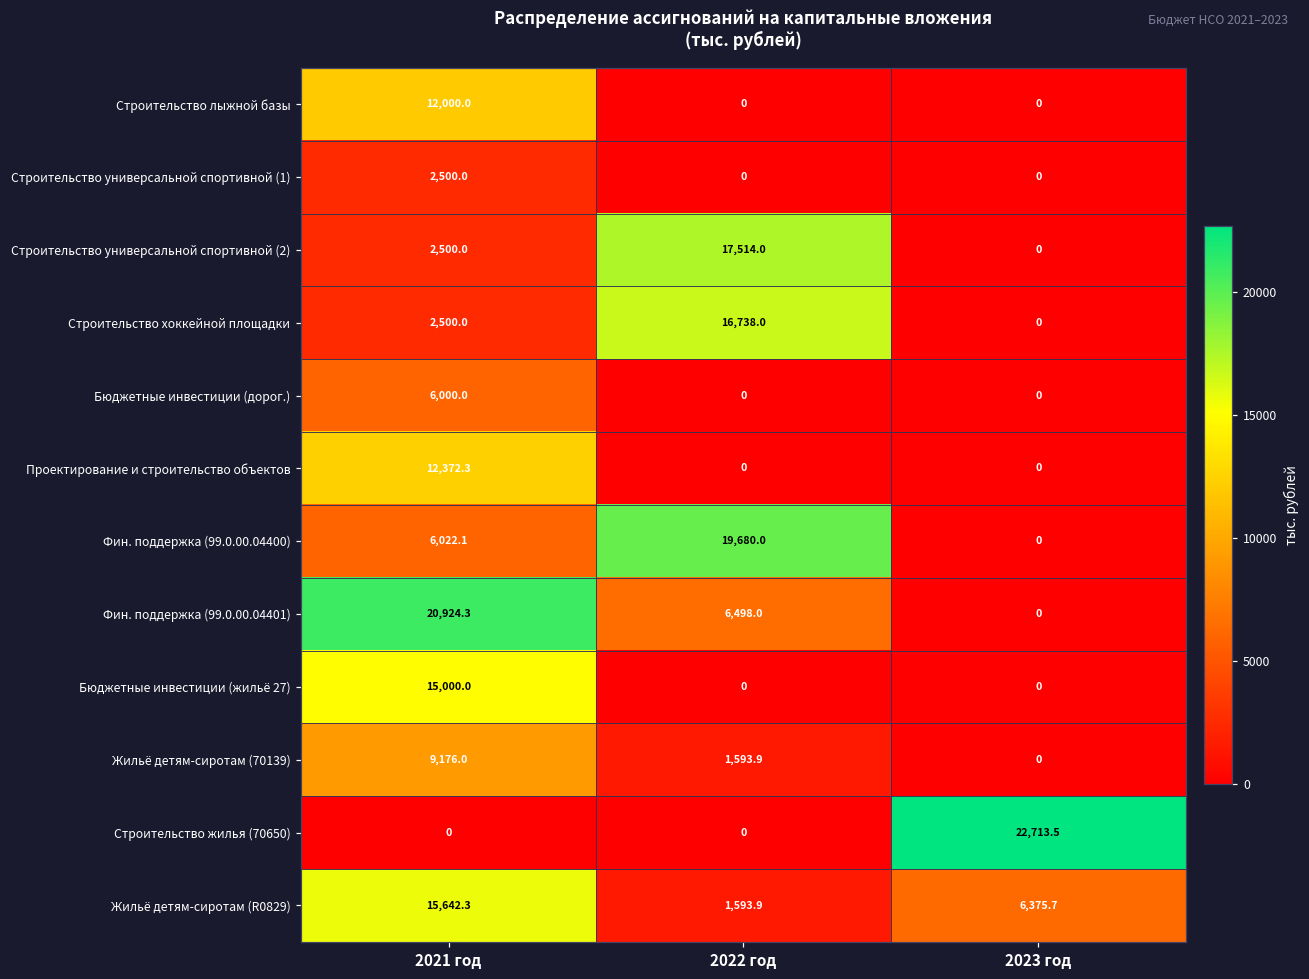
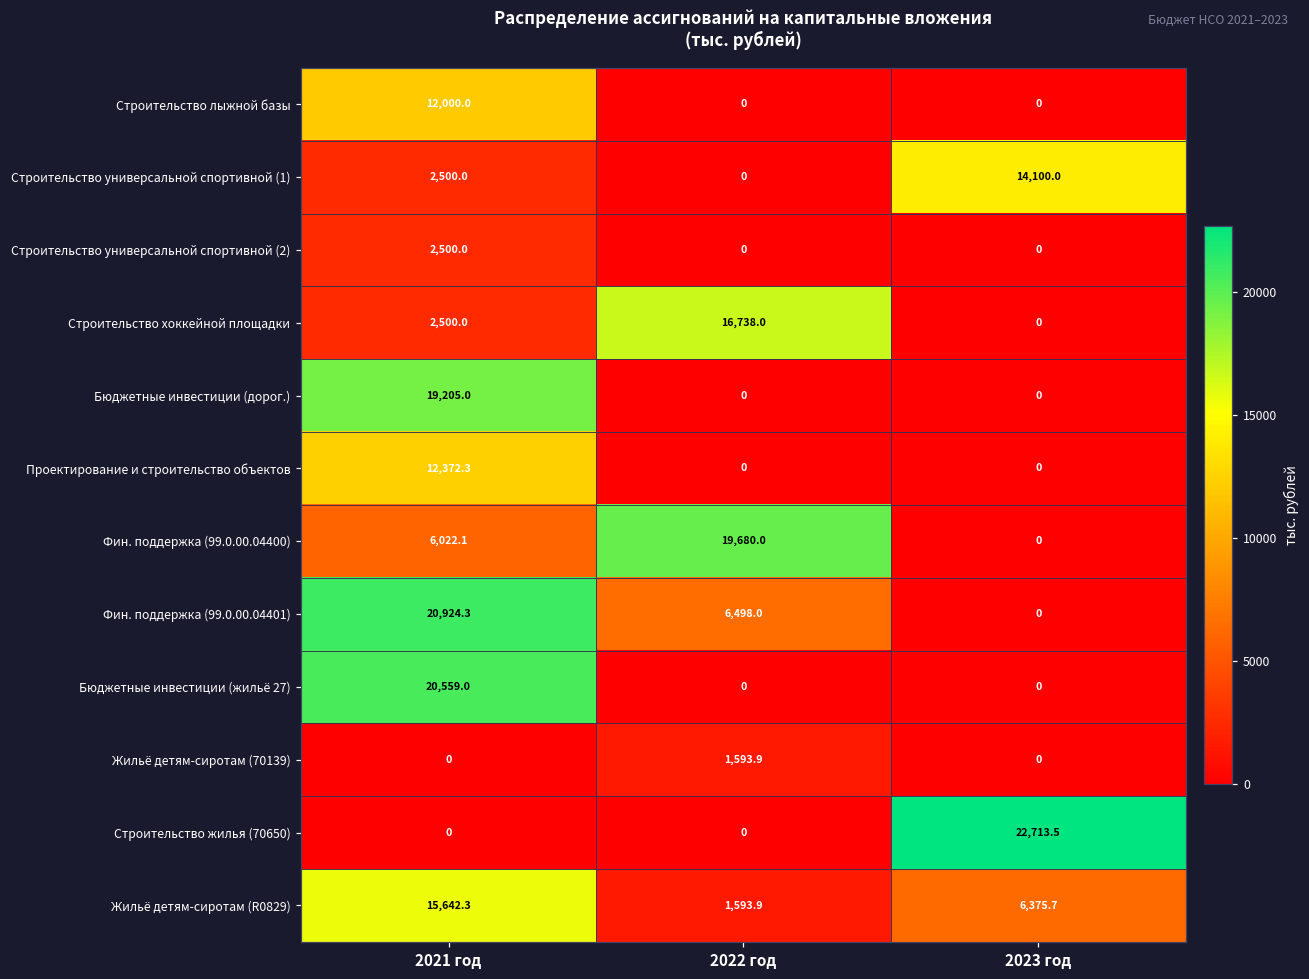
Строительство универсальной спортивной (1), 2023 год: 0 -> 14,100.0
Строительство универсальной спортивной (2), 2022 год: 17,514.0 -> 0
Бюджетные инвестиции (дорог.), 2021 год: 6,000.0 -> 19,205.0
Бюджетные инвестиции (жильё 27), 2021 год: 15,000.0 -> 20,559.0
Жильё детям-сиротам (70139), 2021 год: 9,176.0 -> 0
